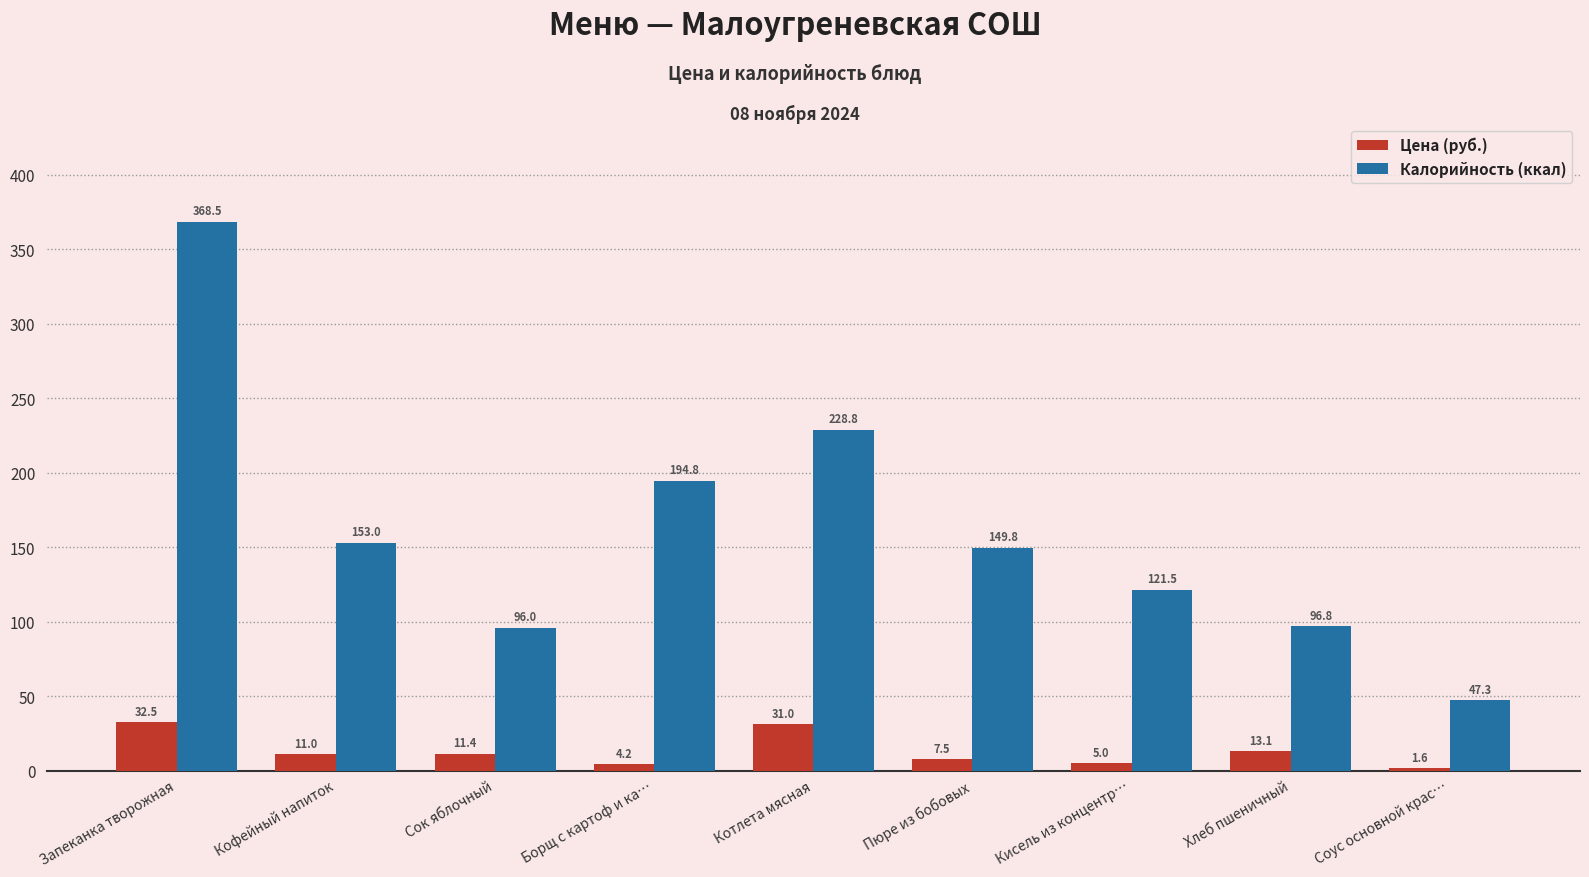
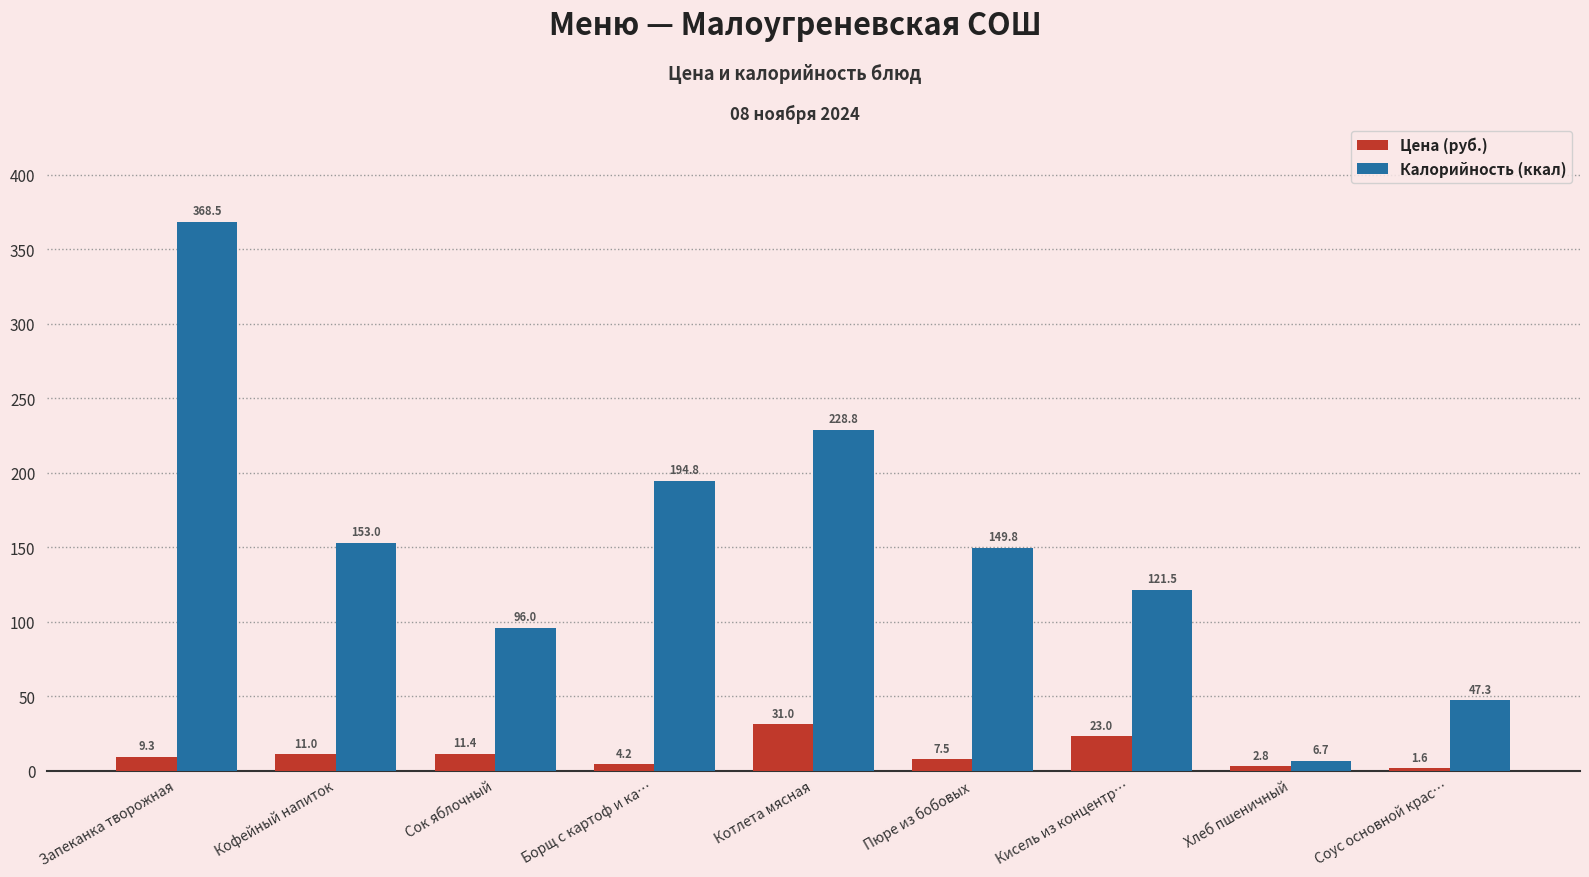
Цена (руб.), Запеканка творожная: 32.5 -> 9.3
Цена (руб.), Кисель из концентр…: 5.0 -> 23.0
Цена (руб.), Хлеб пшеничный: 13.1 -> 2.8
Калорийность (ккал), Хлеб пшеничный: 96.8 -> 6.7
